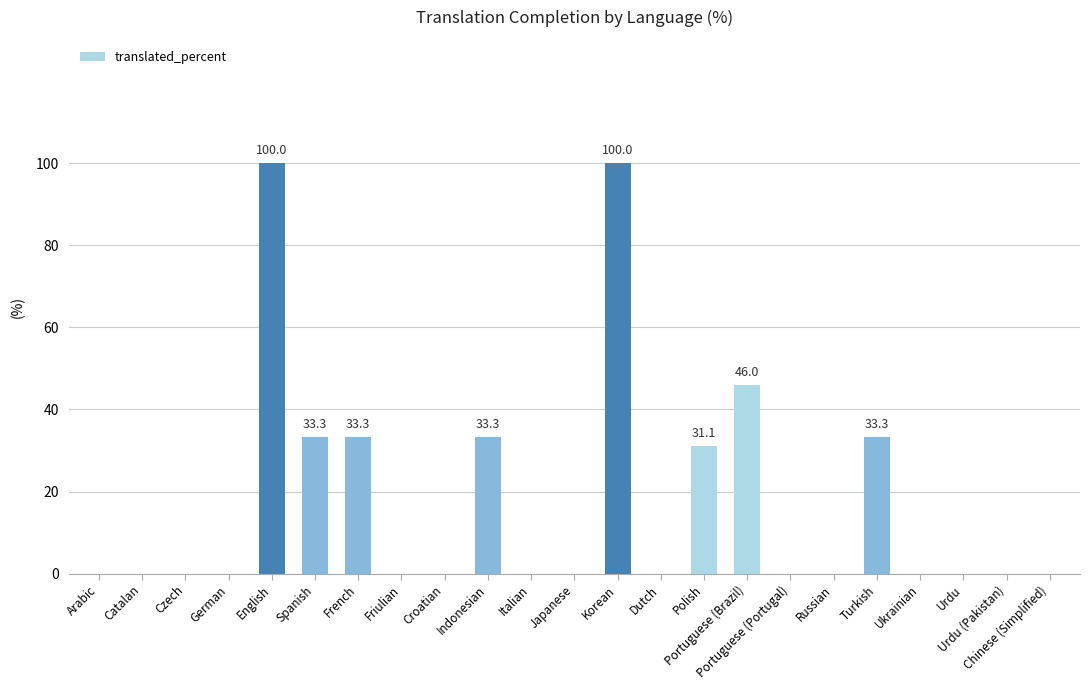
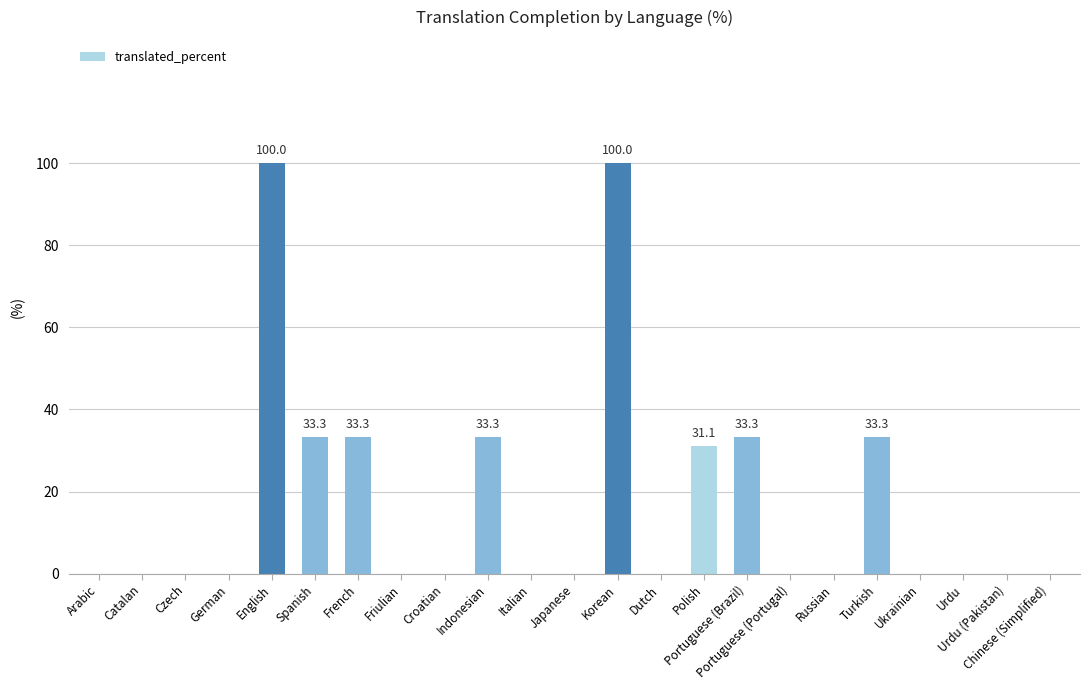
Portuguese (Brazil): 46.0 -> 33.3
